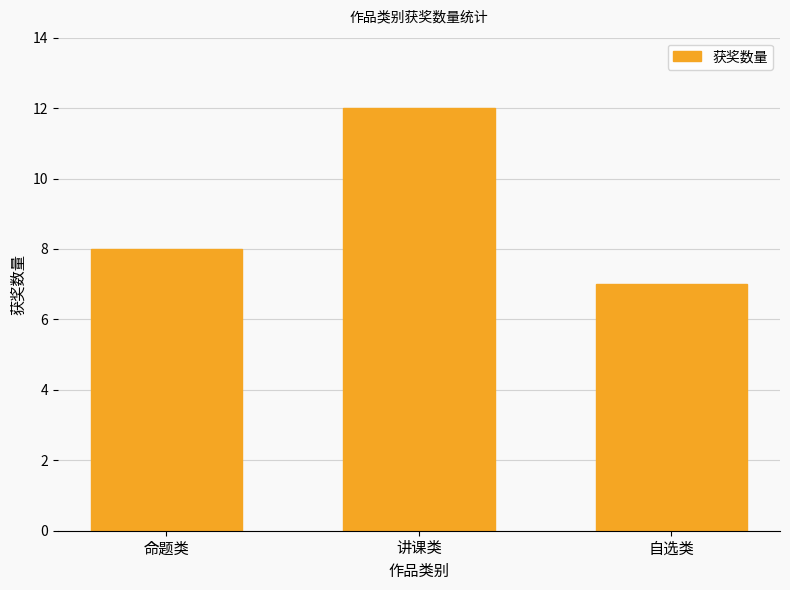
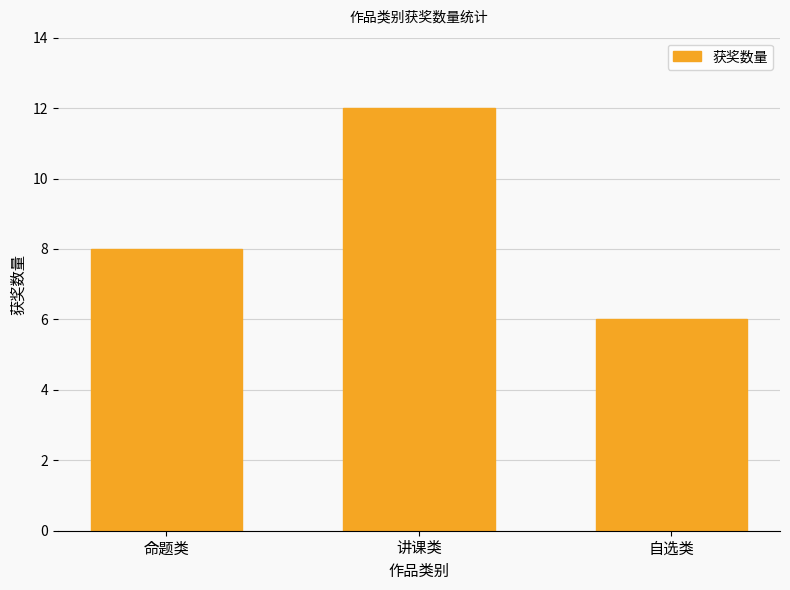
自选类: 7 -> 6
